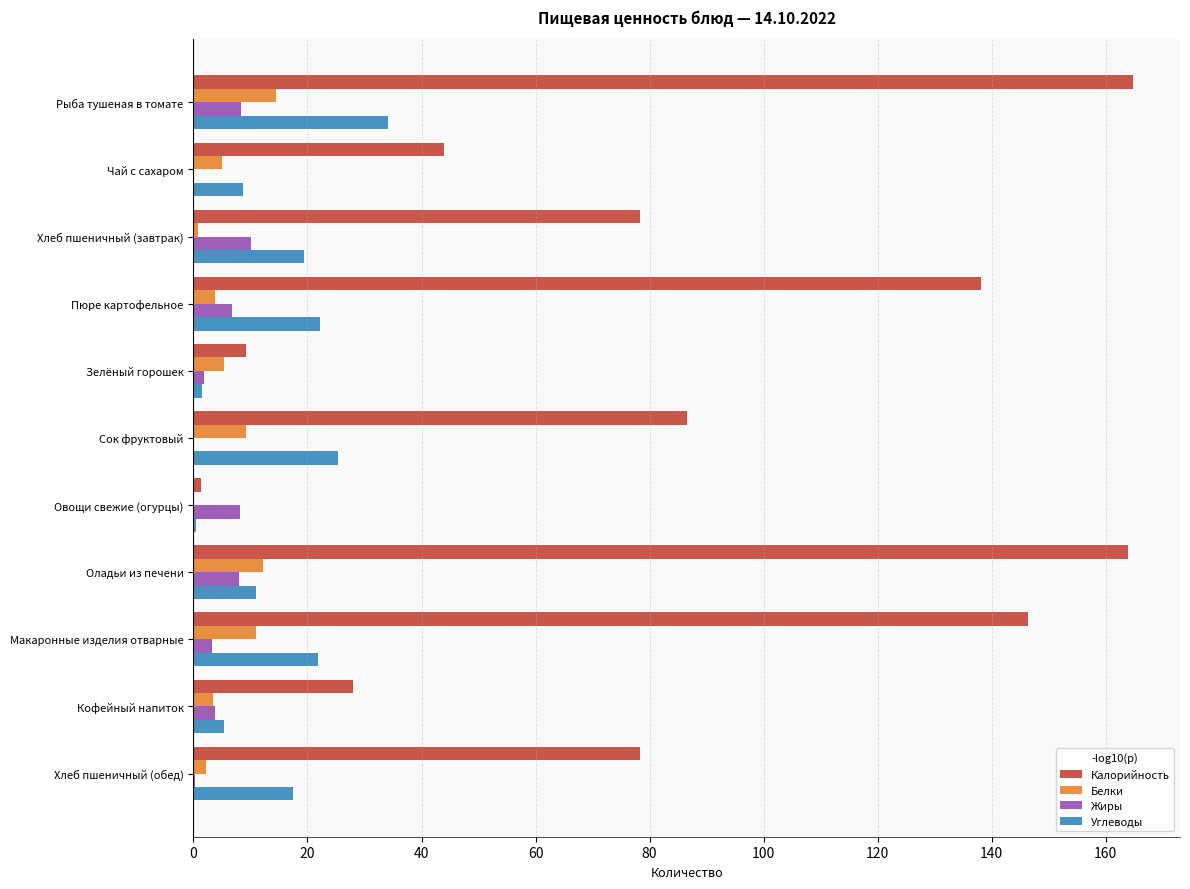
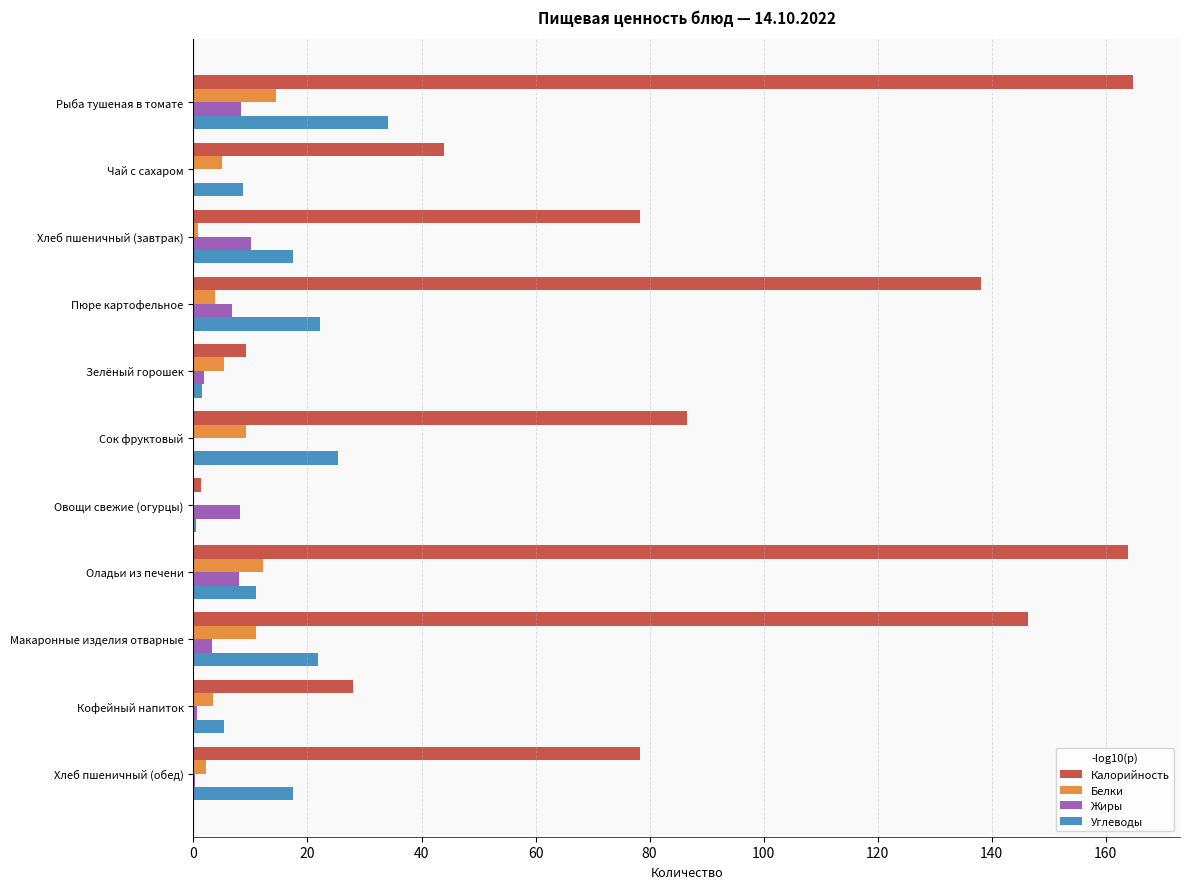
Углеводы, Хлеб пшеничный (завтрак): 19 -> 17
Жиры, Кофейный напиток: 4 -> 1
